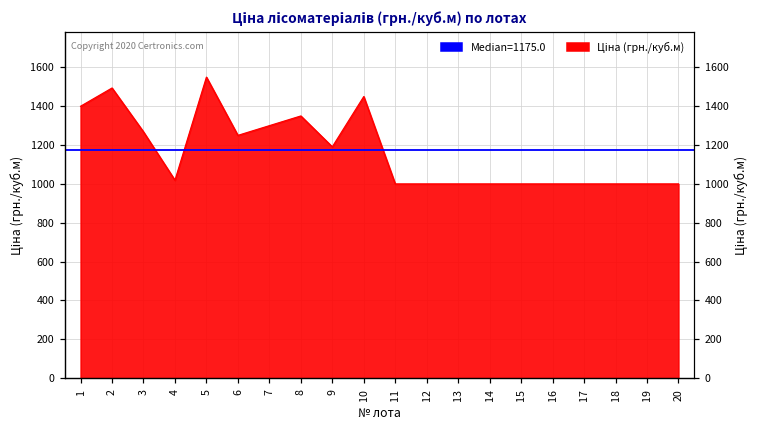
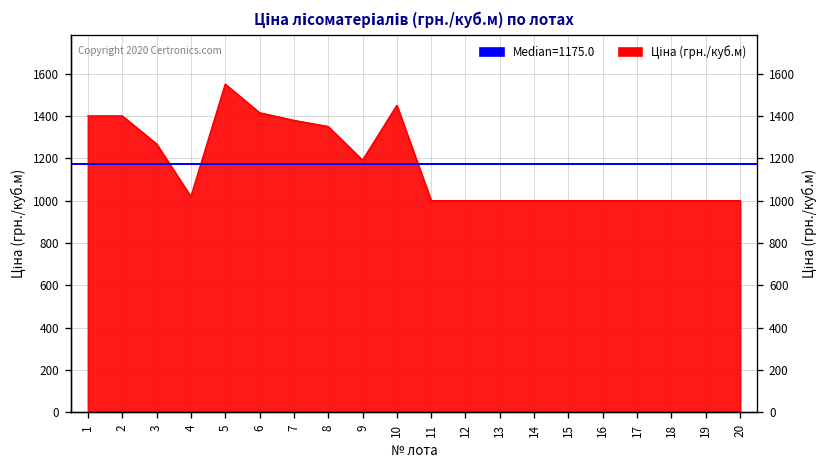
2: 1490 -> 1400
6: 1250 -> 1420
7: 1300 -> 1380
